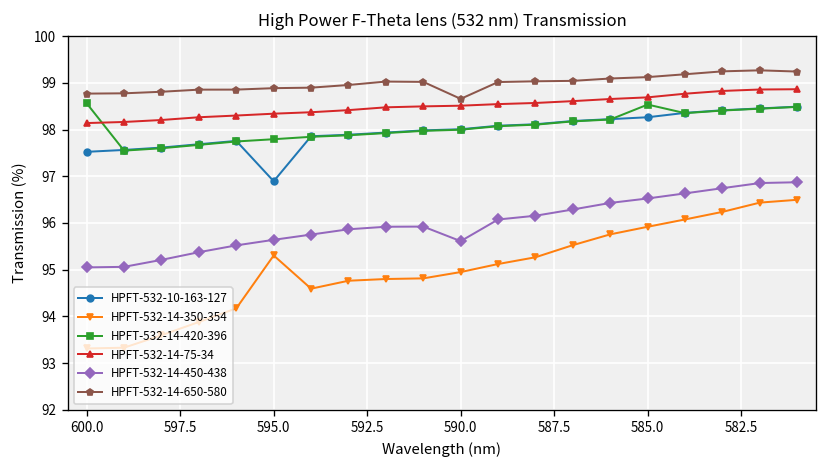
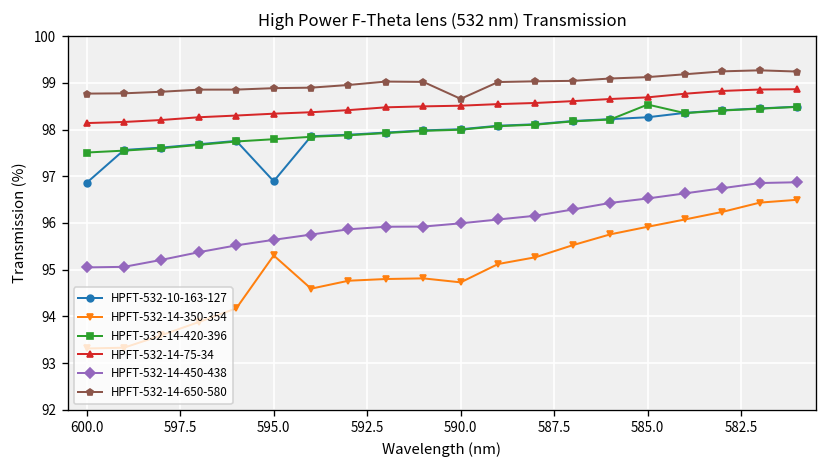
HPFT-532-10-163-127, 600.0: 97.5 -> 96.9
HPFT-532-14-420-396, 600.0: 98.6 -> 97.5
HPFT-532-14-350-354, 590.0: 94.9 -> 94.7
HPFT-532-14-450-438, 590.0: 95.6 -> 96.0
